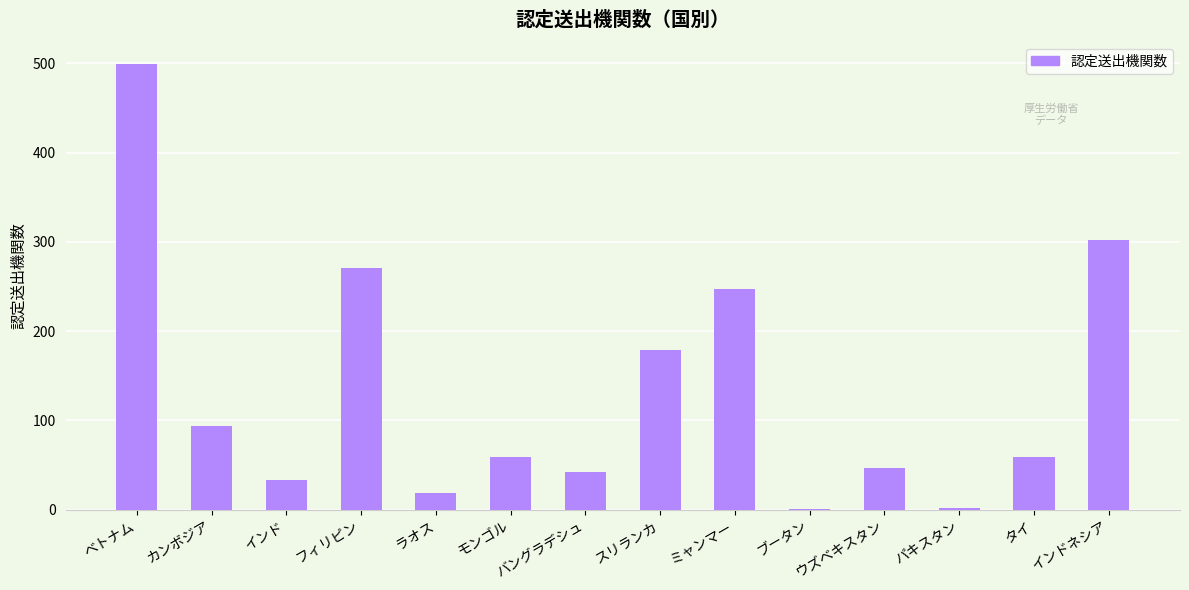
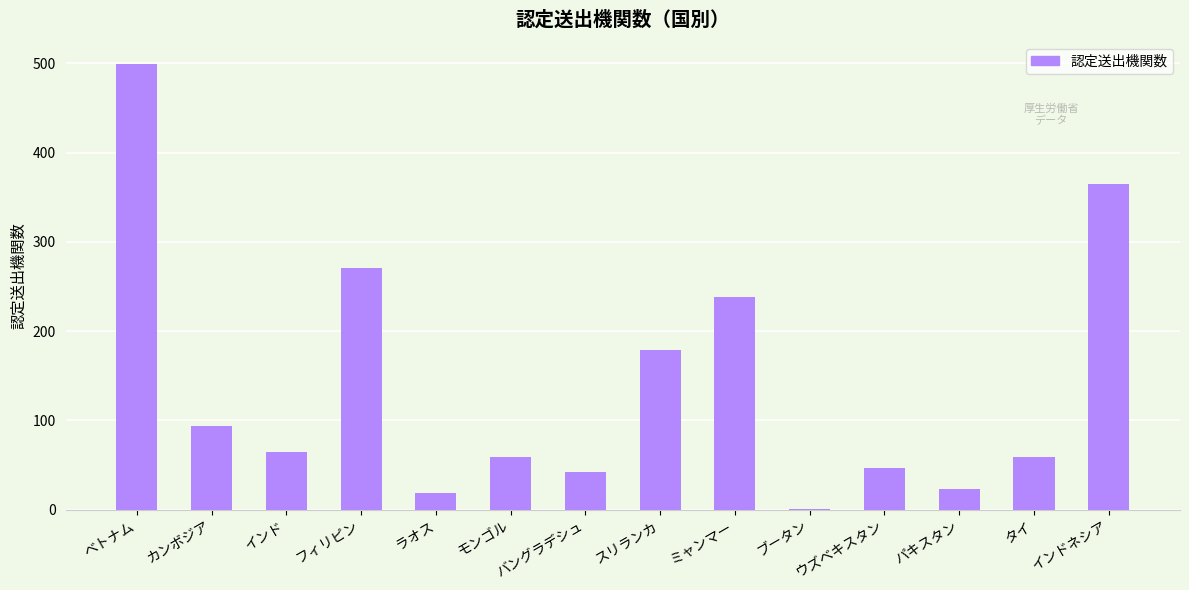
インド: 30 -> 60
ミャンマー: 250 -> 240
パキスタン: 0 -> 20
インドネシア: 300 -> 370
